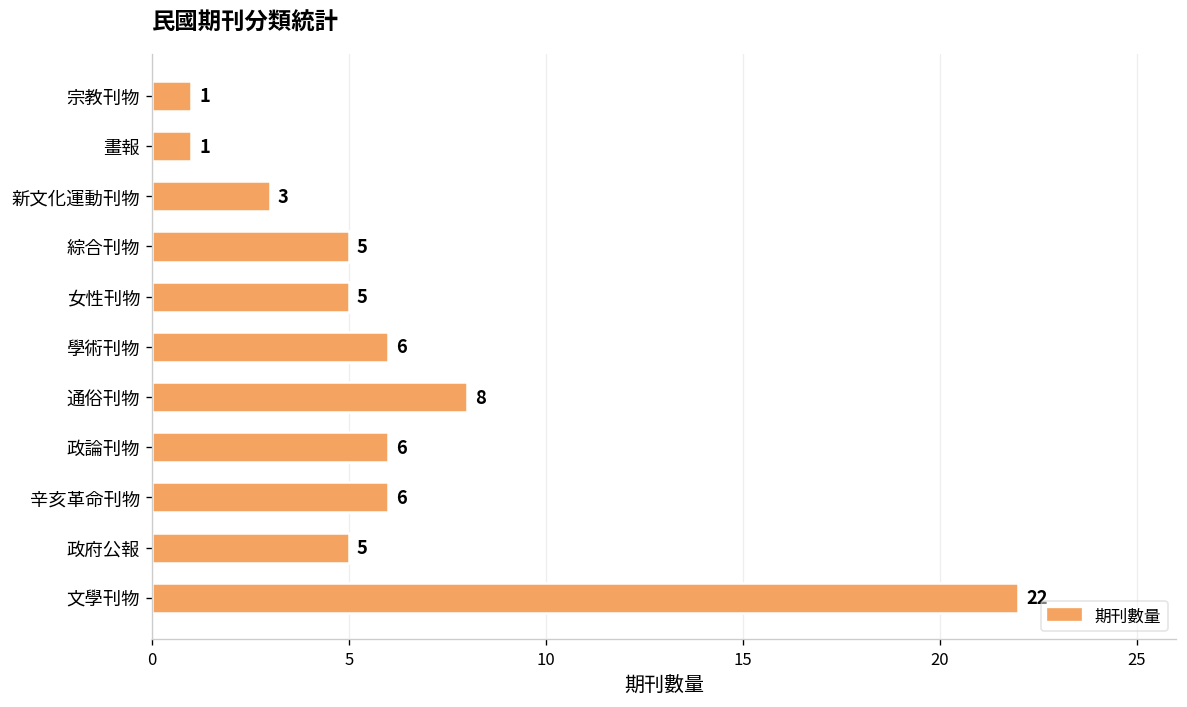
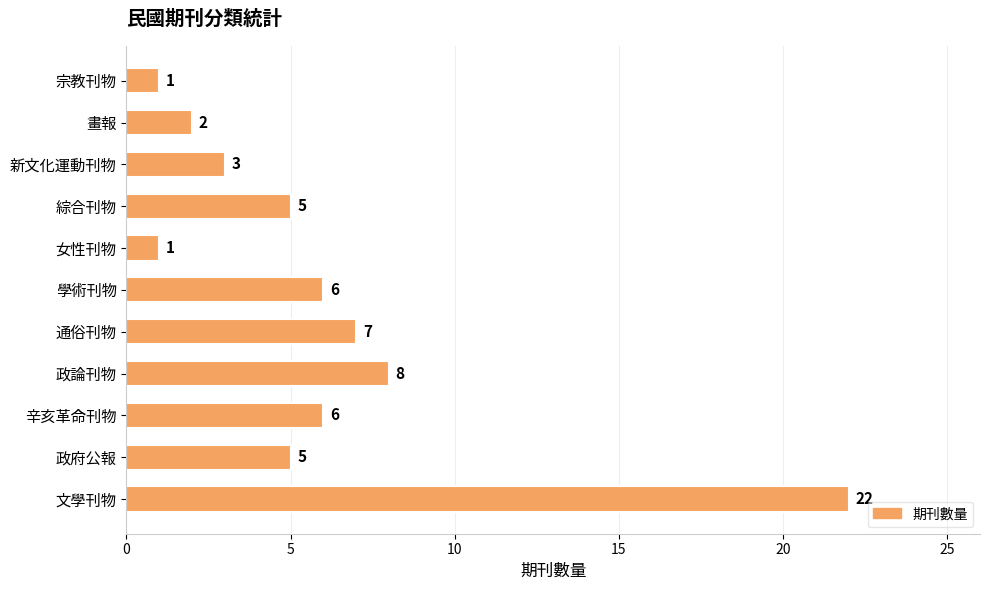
畫報: 1 -> 2
女性刊物: 5 -> 1
通俗刊物: 8 -> 7
政論刊物: 6 -> 8
